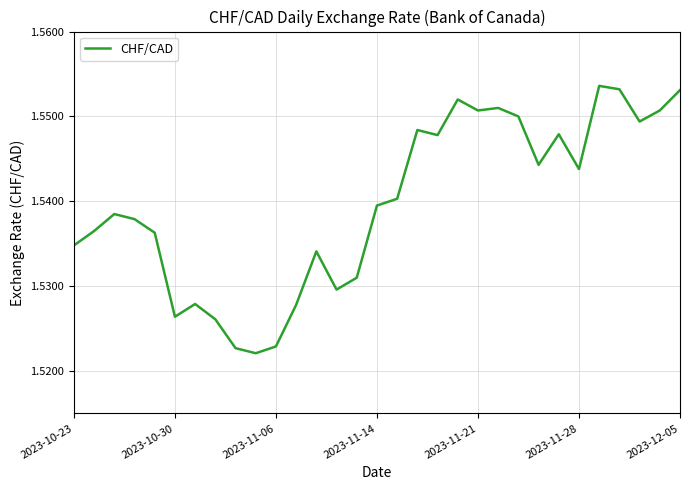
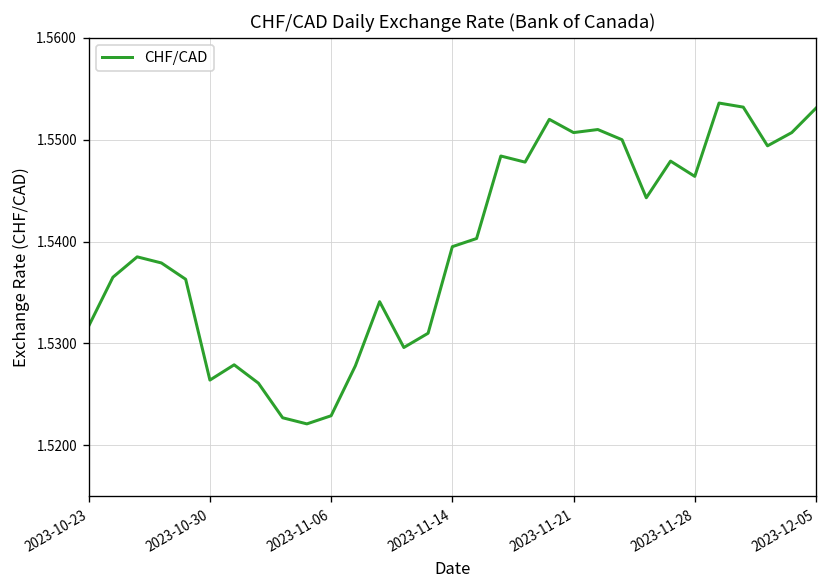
2023-10-23: 1.535 -> 1.532
2023-11-28: 1.544 -> 1.546
